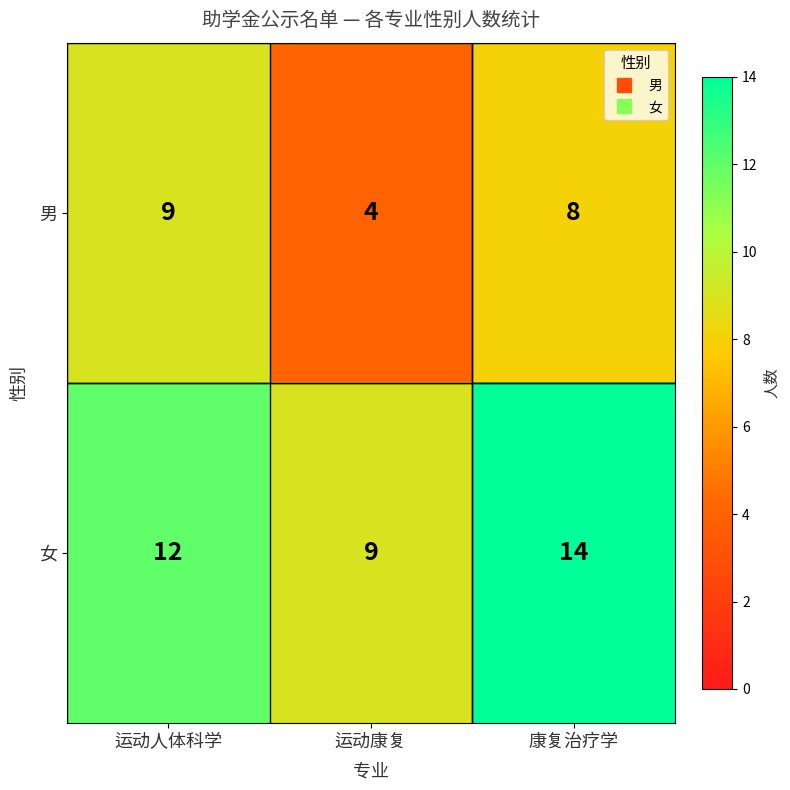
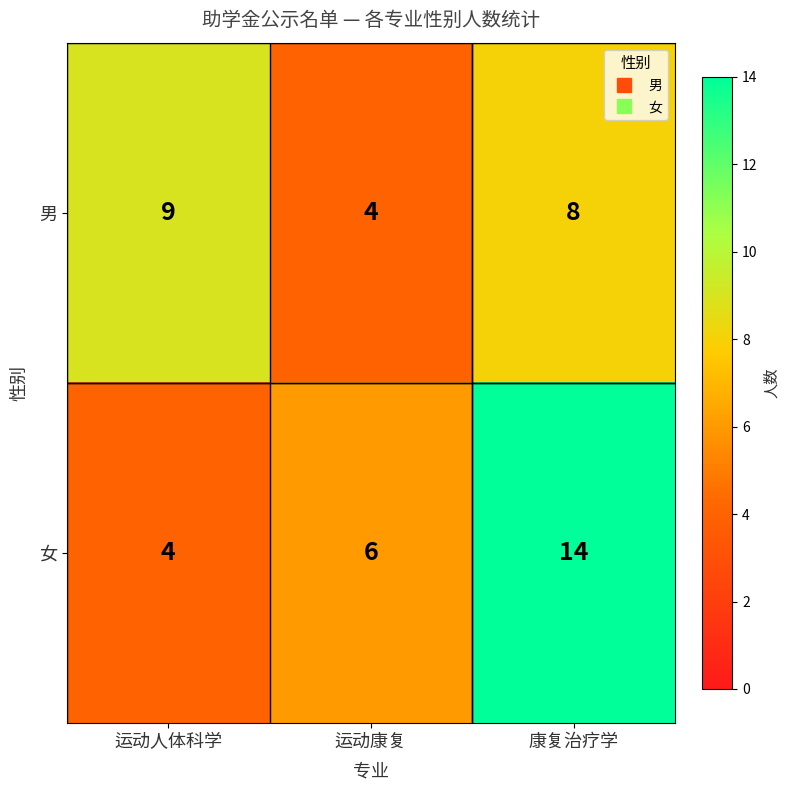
女, 运动人体科学: 12 -> 4
女, 运动康复: 9 -> 6
